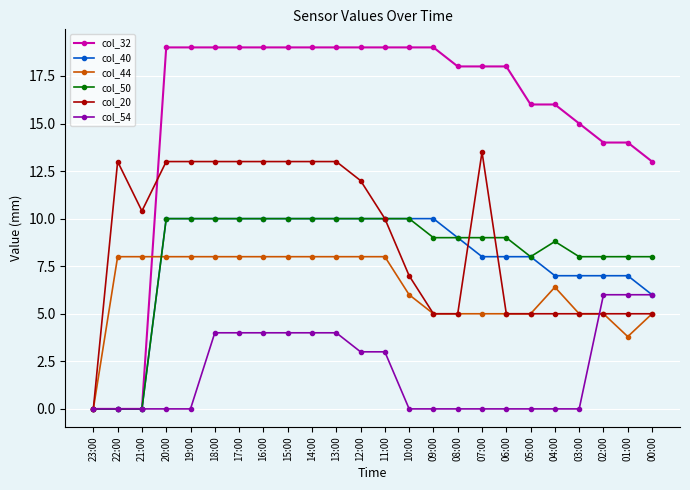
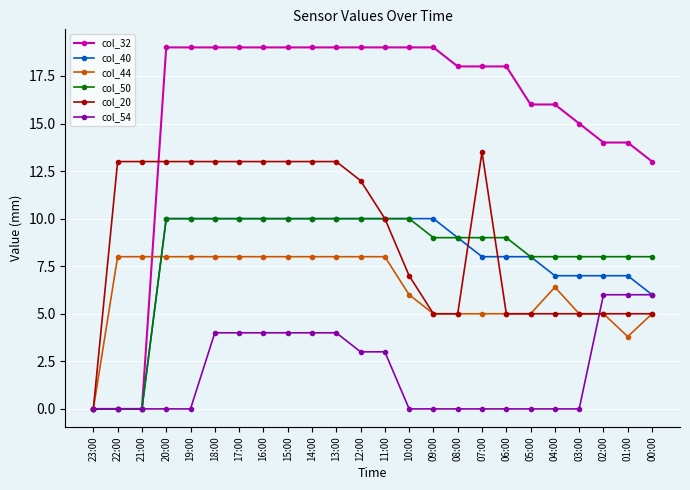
col_20, 21:00: 10.4 -> 13.0
col_50, 04:00: 8.8 -> 8.0
